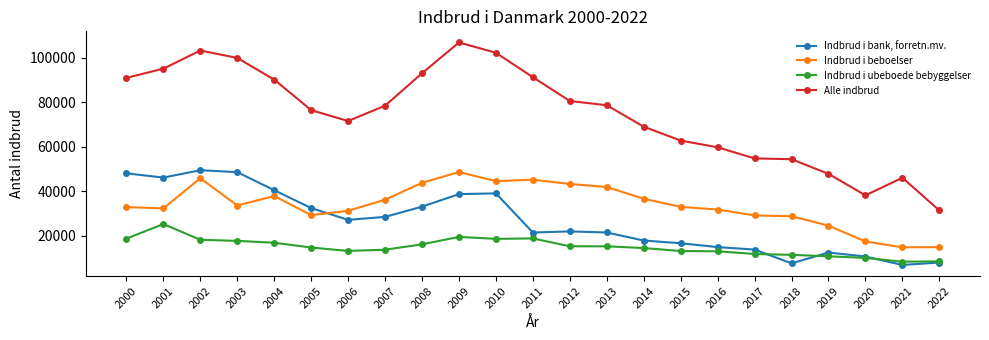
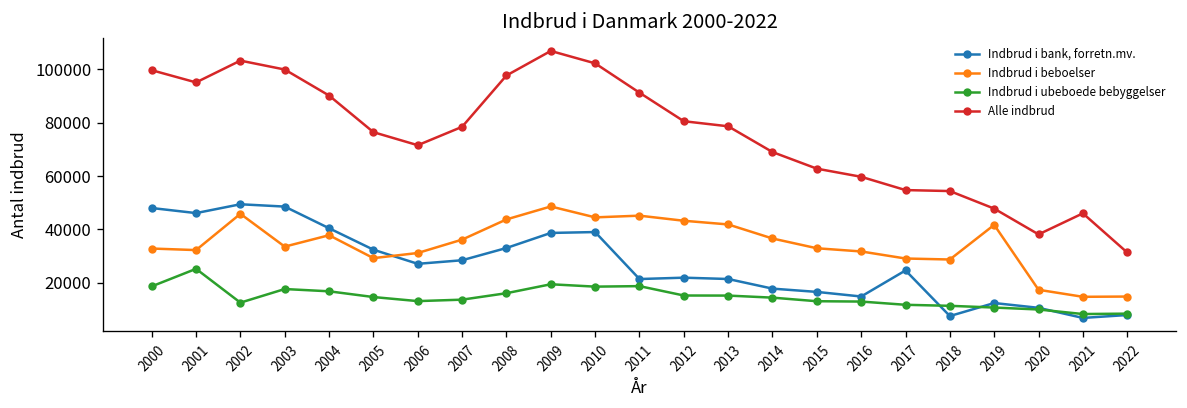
Alle indbrud, 2000: 91000 -> 100000
Indbrud i ubeboede bebyggelser, 2002: 18000 -> 13000
Alle indbrud, 2008: 93000 -> 98000
Indbrud i bank, forretn.mv., 2017: 14000 -> 25000
Indbrud i beboelser, 2019: 25000 -> 42000
